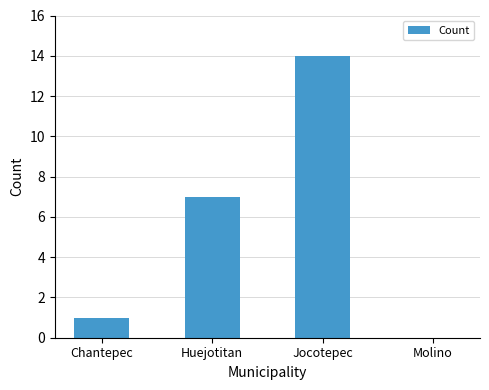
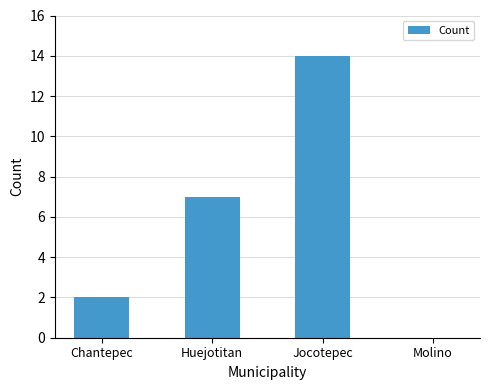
Chantepec: 1 -> 2
